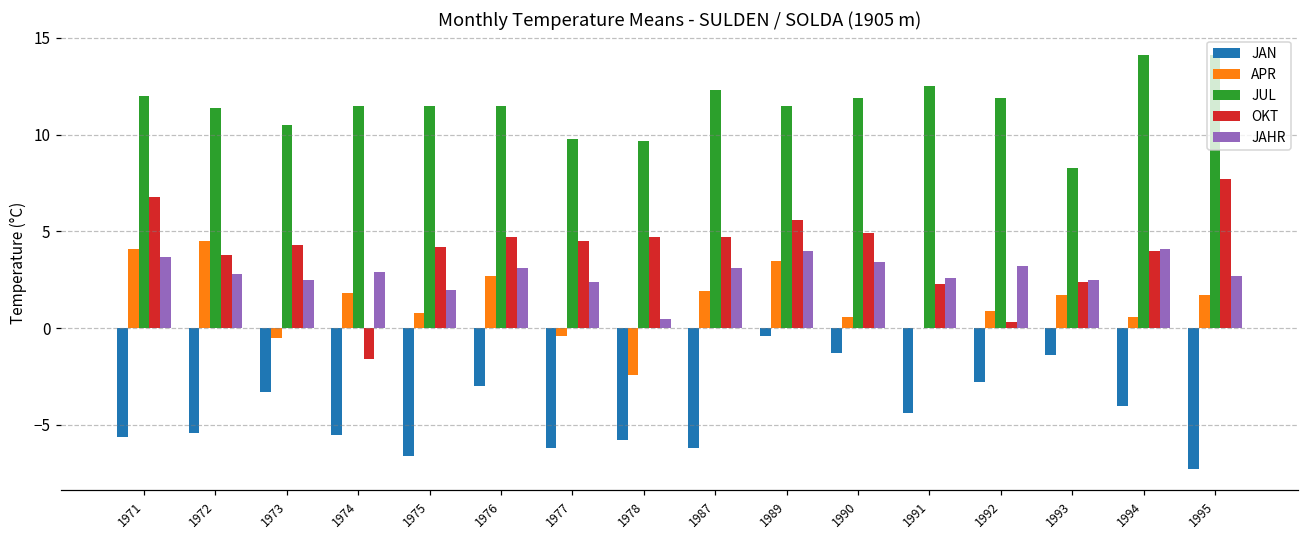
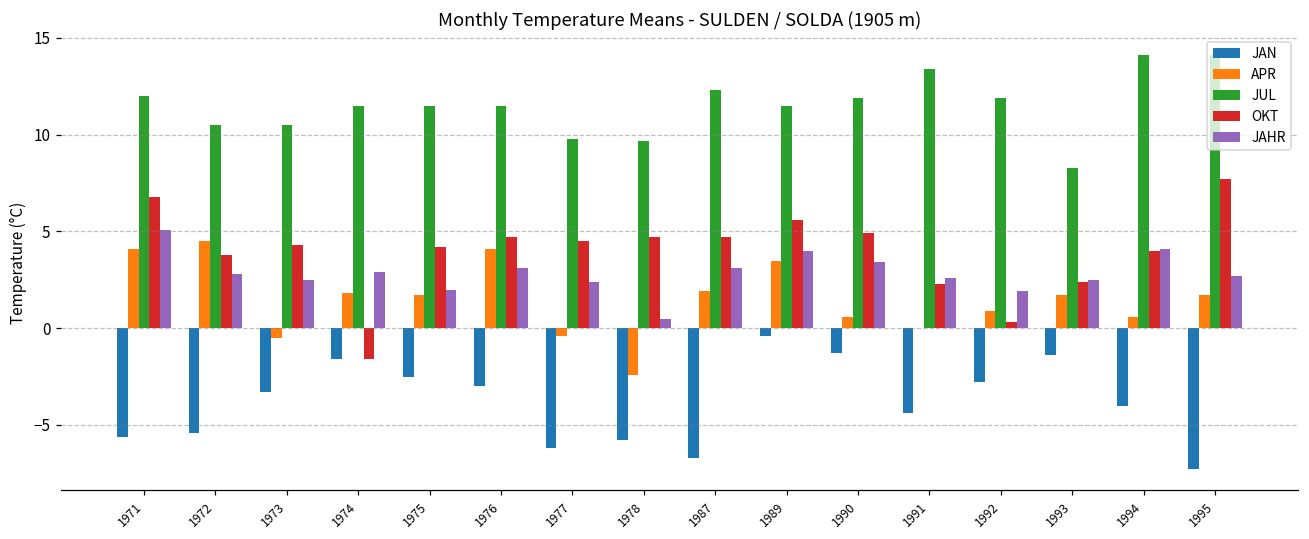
JAHR, 1971: 3.7 -> 5.1
JUL, 1972: 11.4 -> 10.5
JAN, 1974: -5.5 -> -1.6
JAN, 1975: -6.6 -> -2.5
APR, 1975: 0.8 -> 1.7
APR, 1976: 2.7 -> 4.1
JAN, 1987: -6.2 -> -6.7
JUL, 1991: 12.5 -> 13.4
JAHR, 1992: 3.2 -> 1.9
